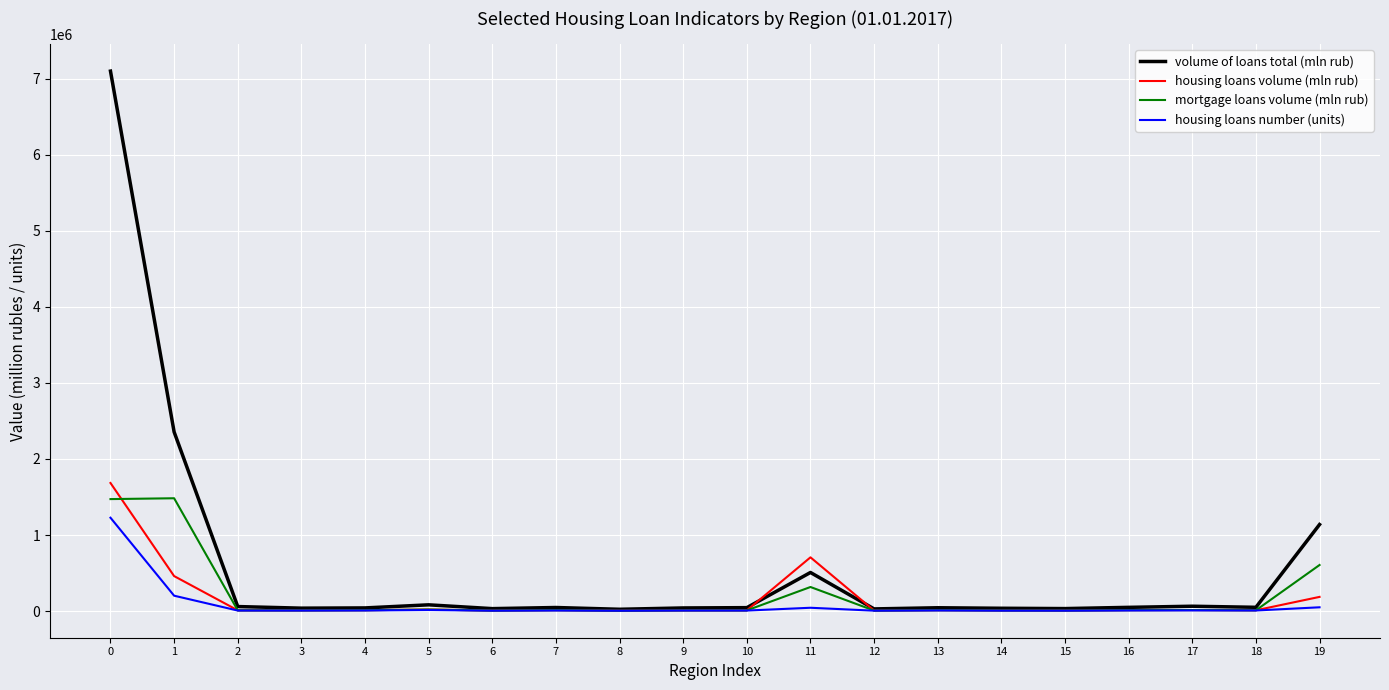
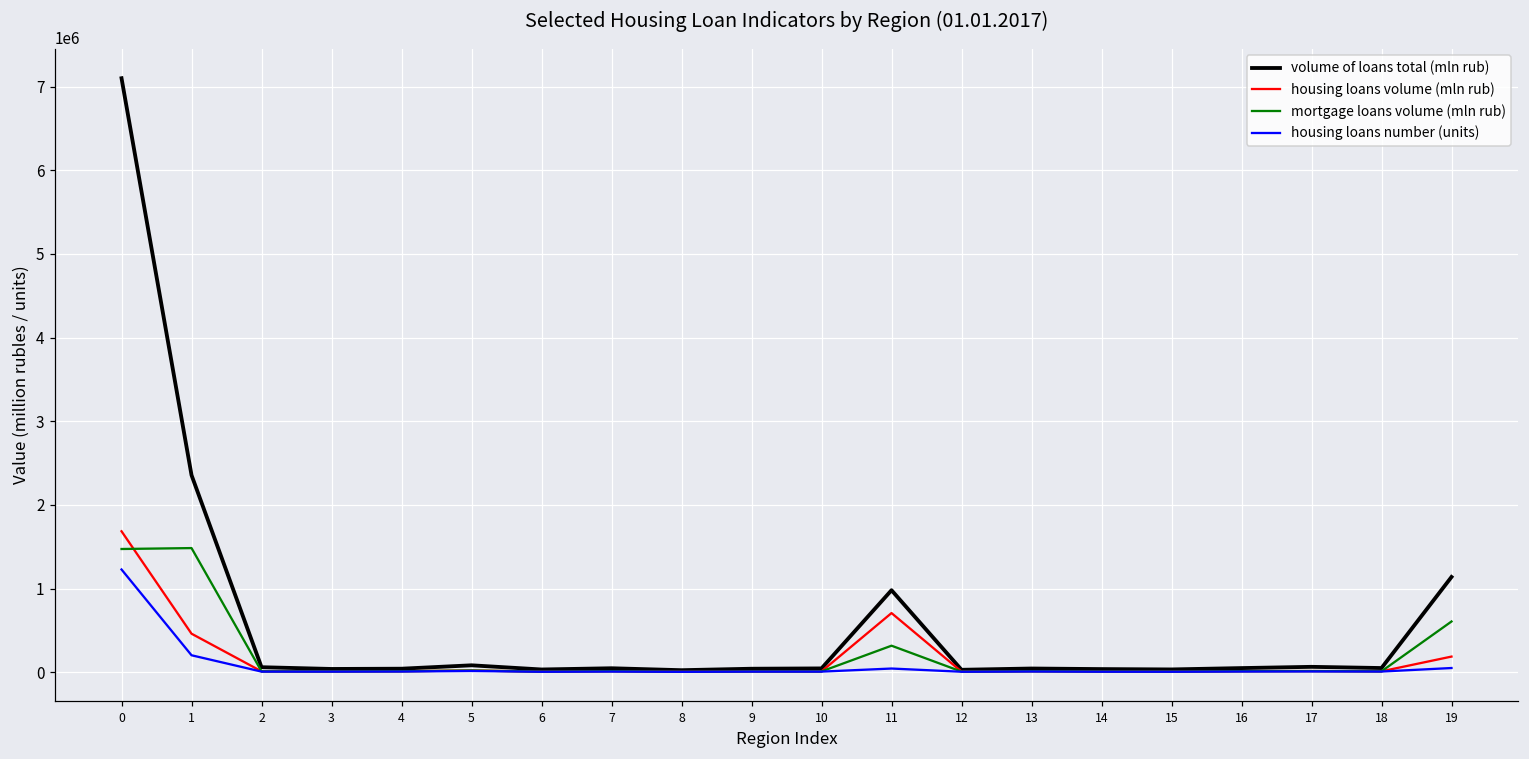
volume of loans total (mln rub), 11: 500000 -> 1000000
